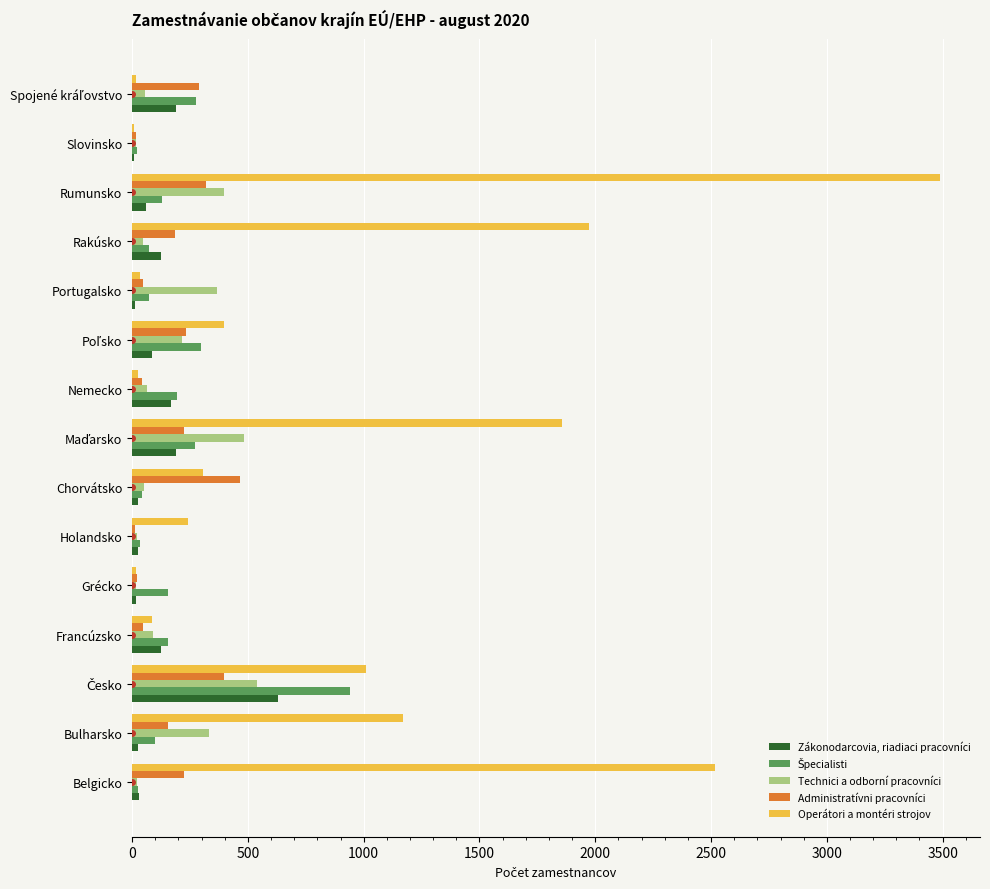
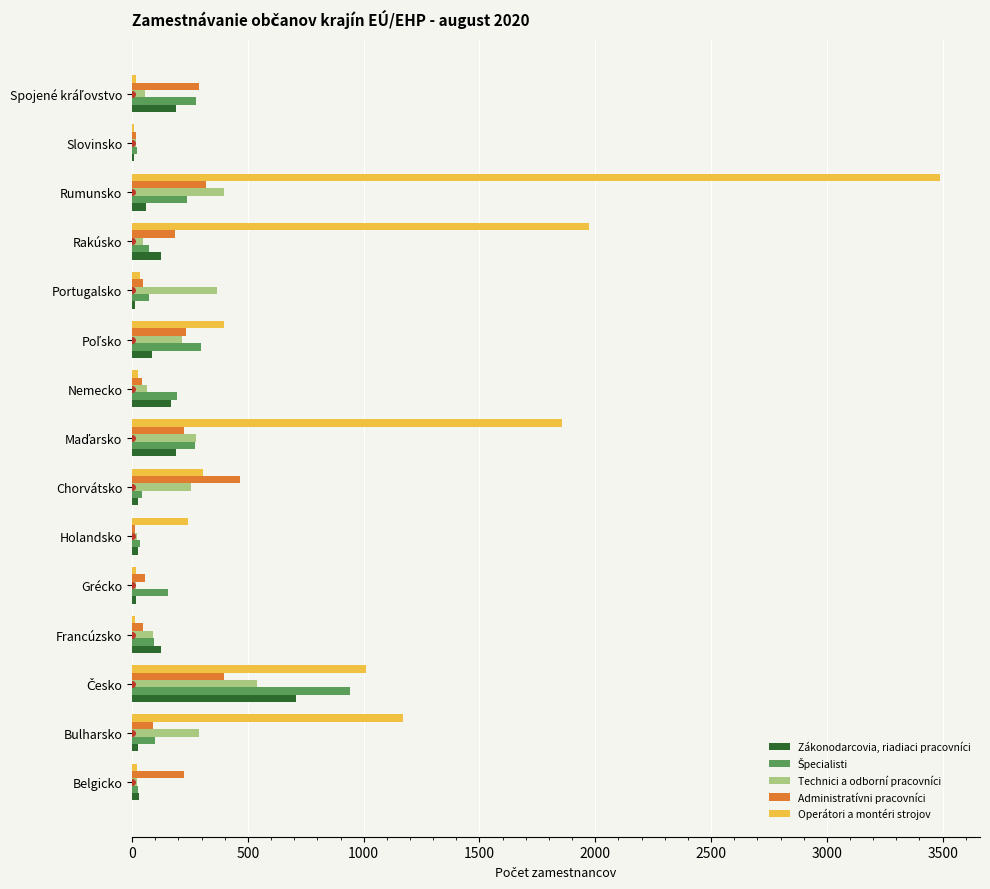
Špecialisti, Rumunsko: 130 -> 240
Technici a odborní pracovníci, Maďarsko: 490 -> 280
Technici a odborní pracovníci, Chorvátsko: 50 -> 250
Administratívni pracovníci, Grécko: 20 -> 60
Operátori a montéri strojov, Francúzsko: 90 -> 10
Špecialisti, Francúzsko: 160 -> 90
Zákonodarcovia, riadiaci pracovníci, Česko: 630 -> 710
Administratívni pracovníci, Bulharsko: 150 -> 90
Technici a odborní pracovníci, Bulharsko: 330 -> 290
Operátori a montéri strojov, Belgicko: 2520 -> 20
